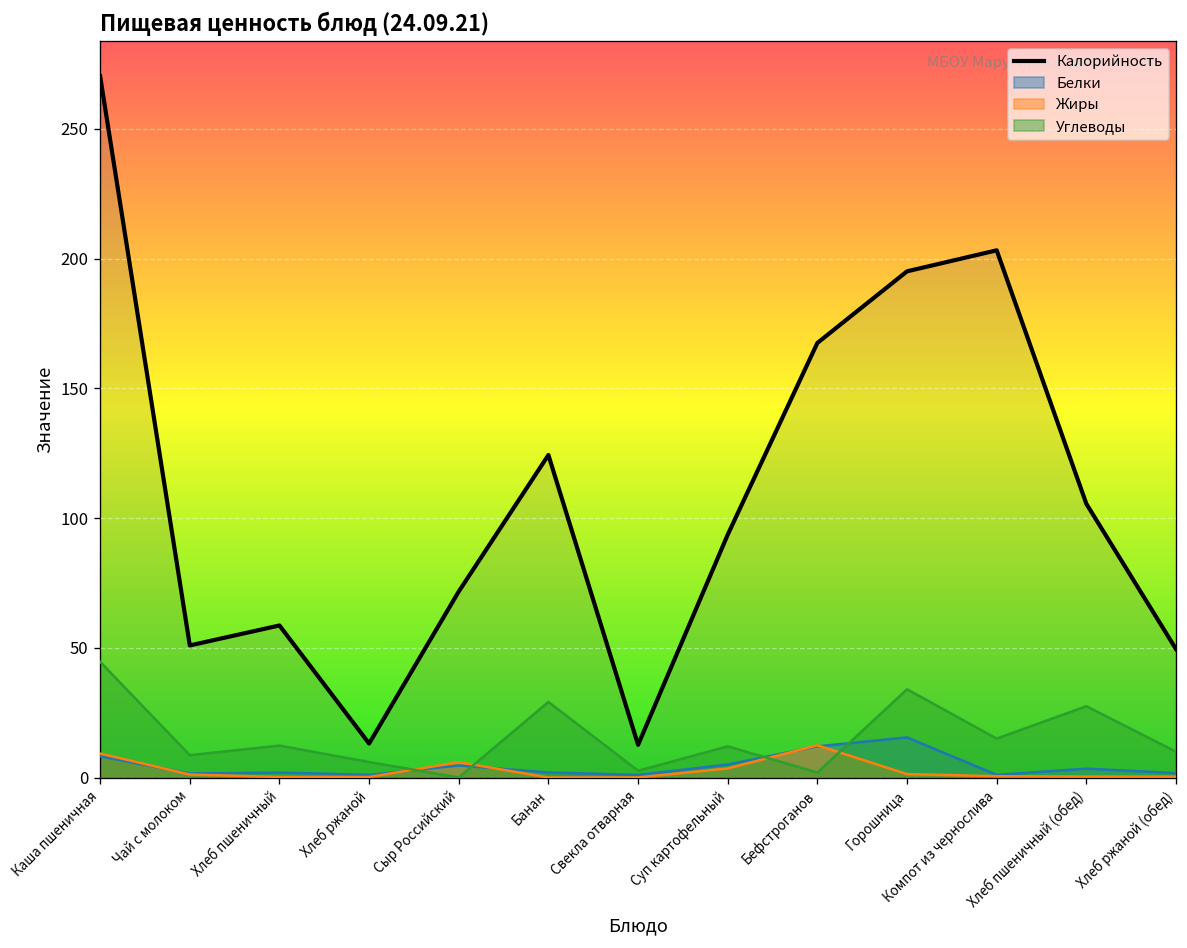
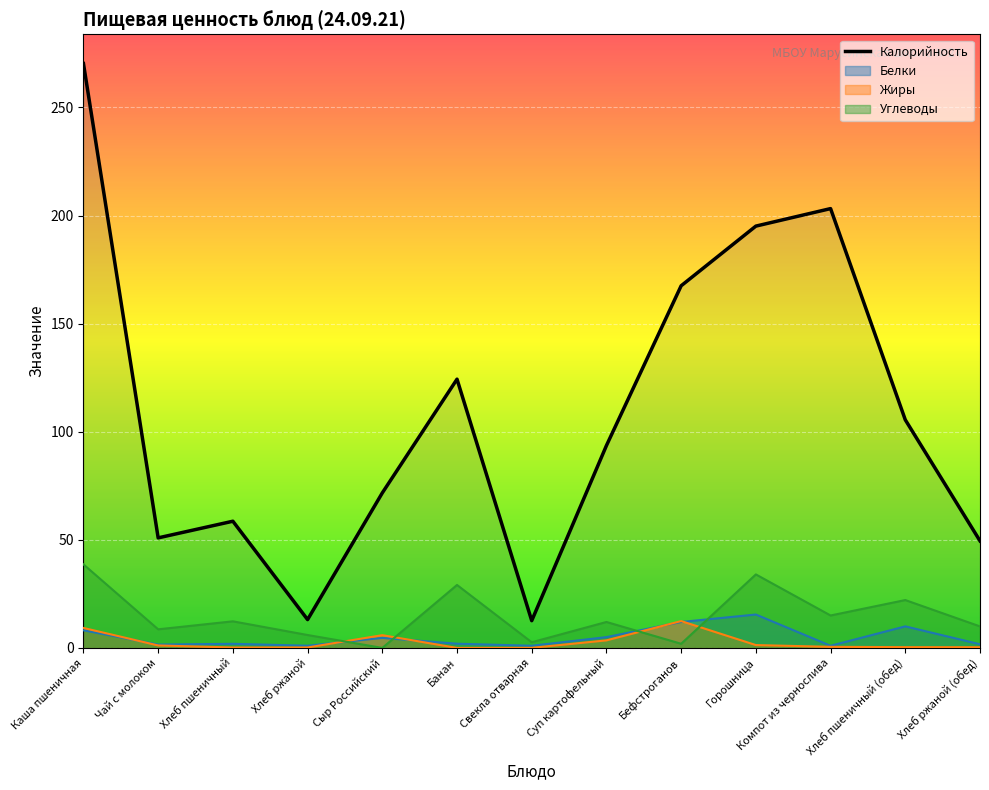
Углеводы, Каша пшеничная: 45 -> 39
Белки, Хлеб пшеничный (обед): 3 -> 10
Углеводы, Хлеб пшеничный (обед): 27 -> 22
